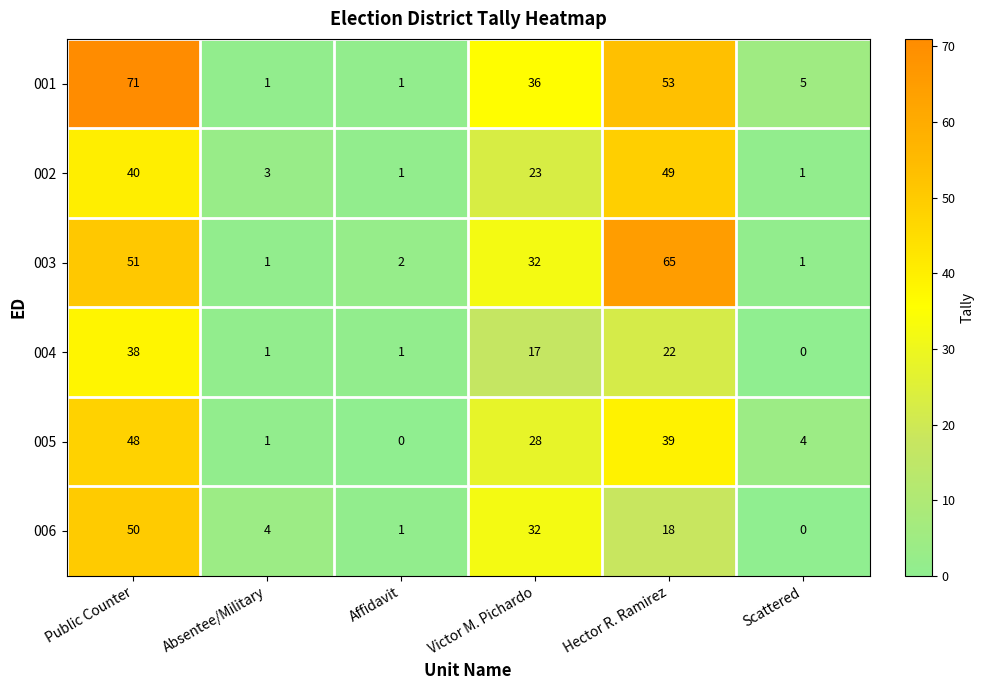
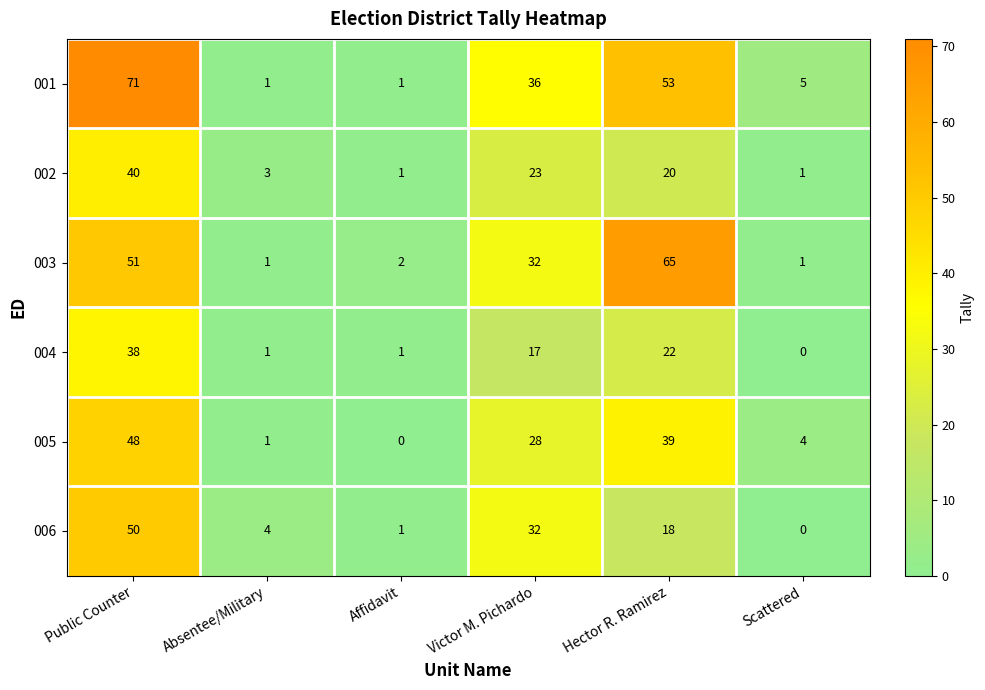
002, Hector R. Ramirez: 49 -> 20
